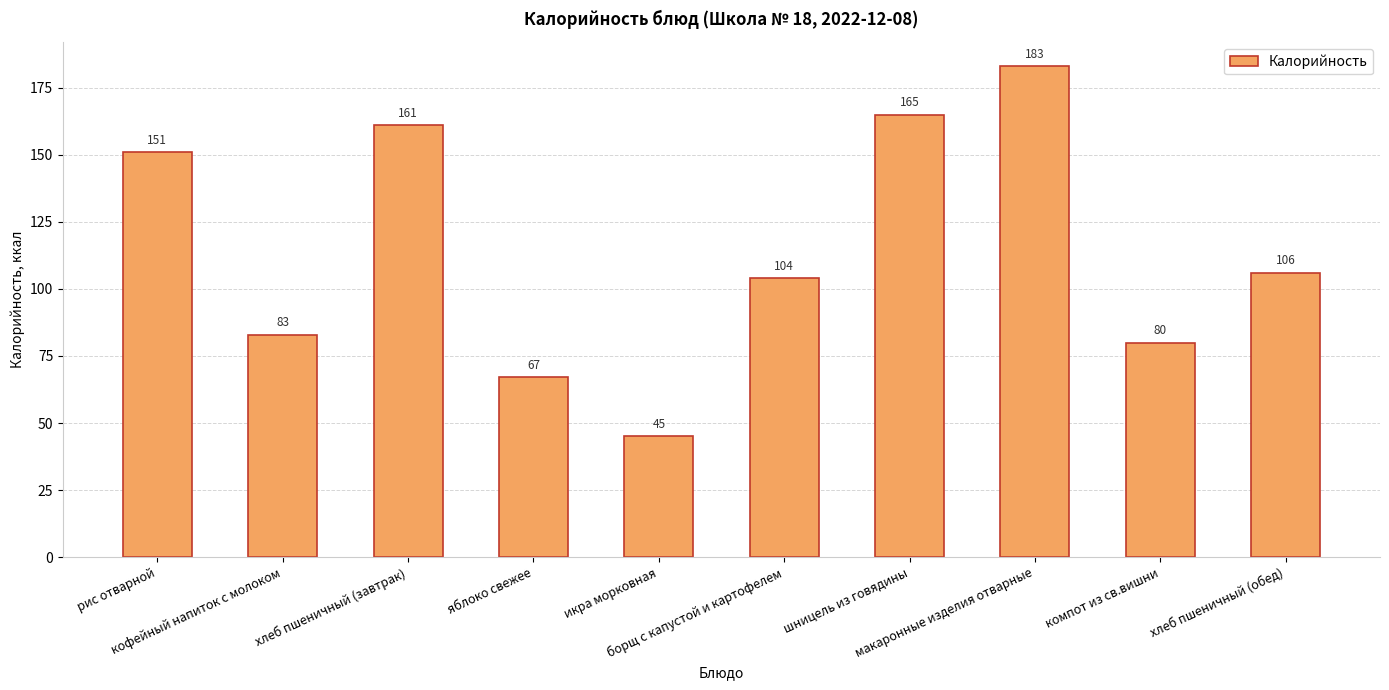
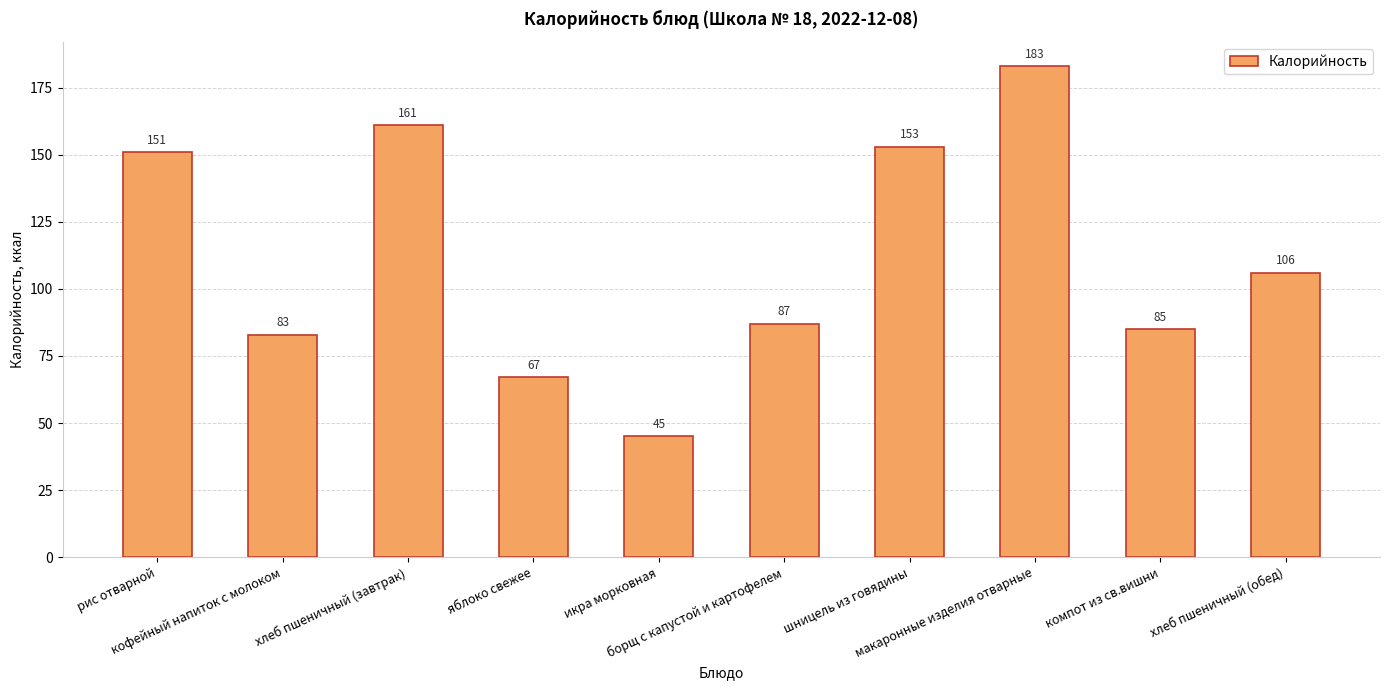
борщ с капустой и картофелем: 104 -> 87
шницель из говядины: 165 -> 153
компот из св.вишни: 80 -> 85
